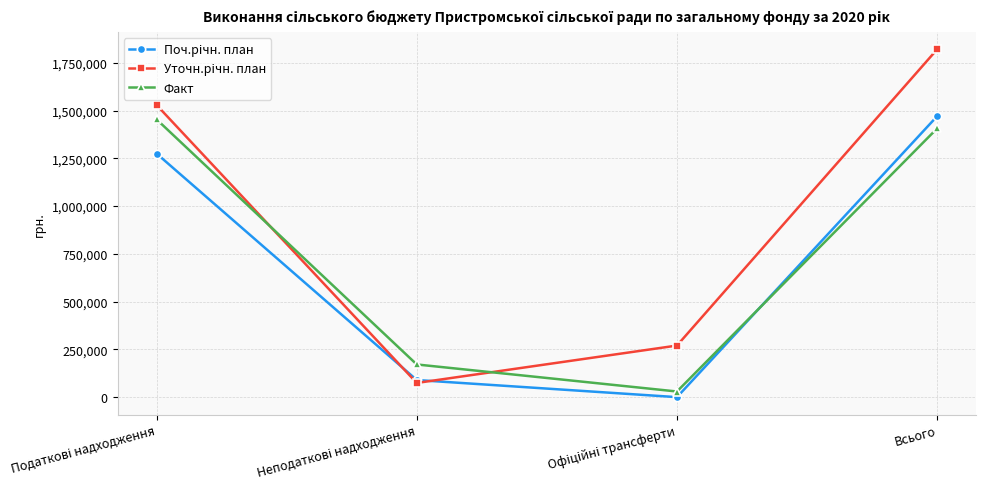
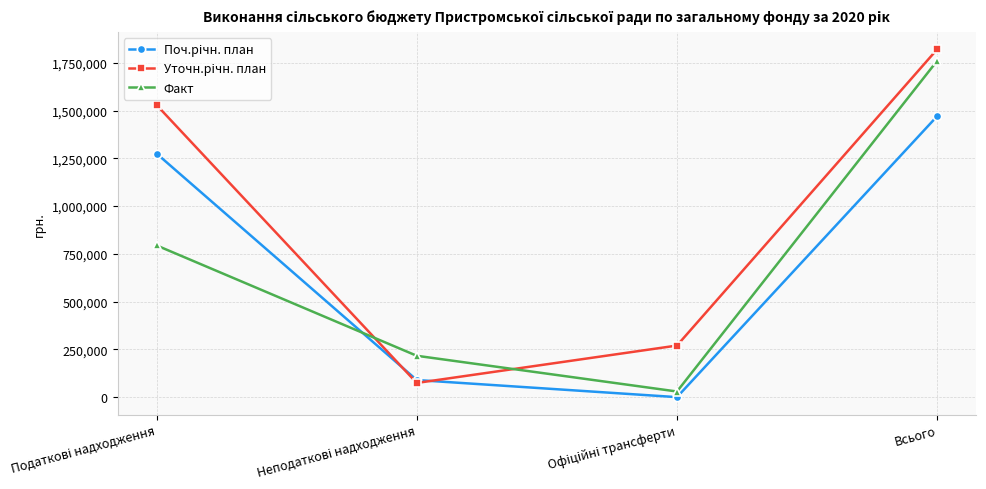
Факт, Податкові надходження: 1,450,000 -> 790,000
Факт, Неподаткові надходження: 170,000 -> 220,000
Факт, Всього: 1,410,000 -> 1,760,000
